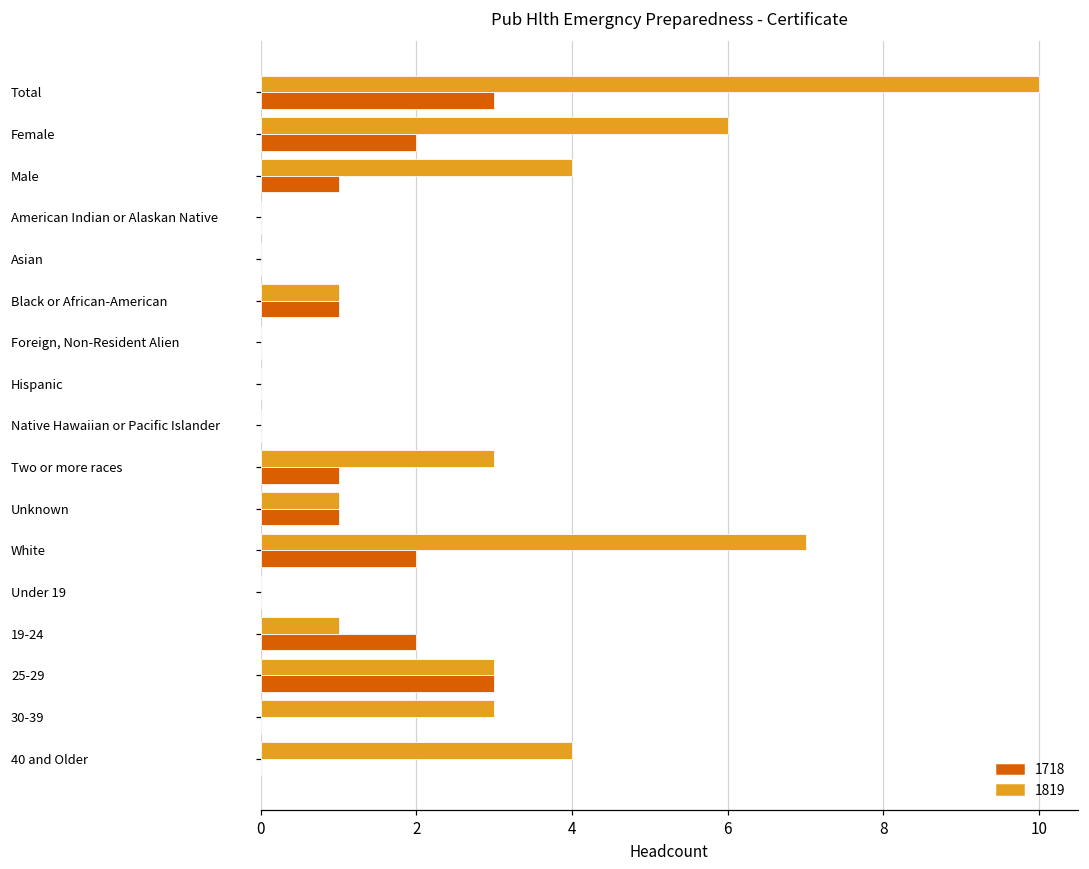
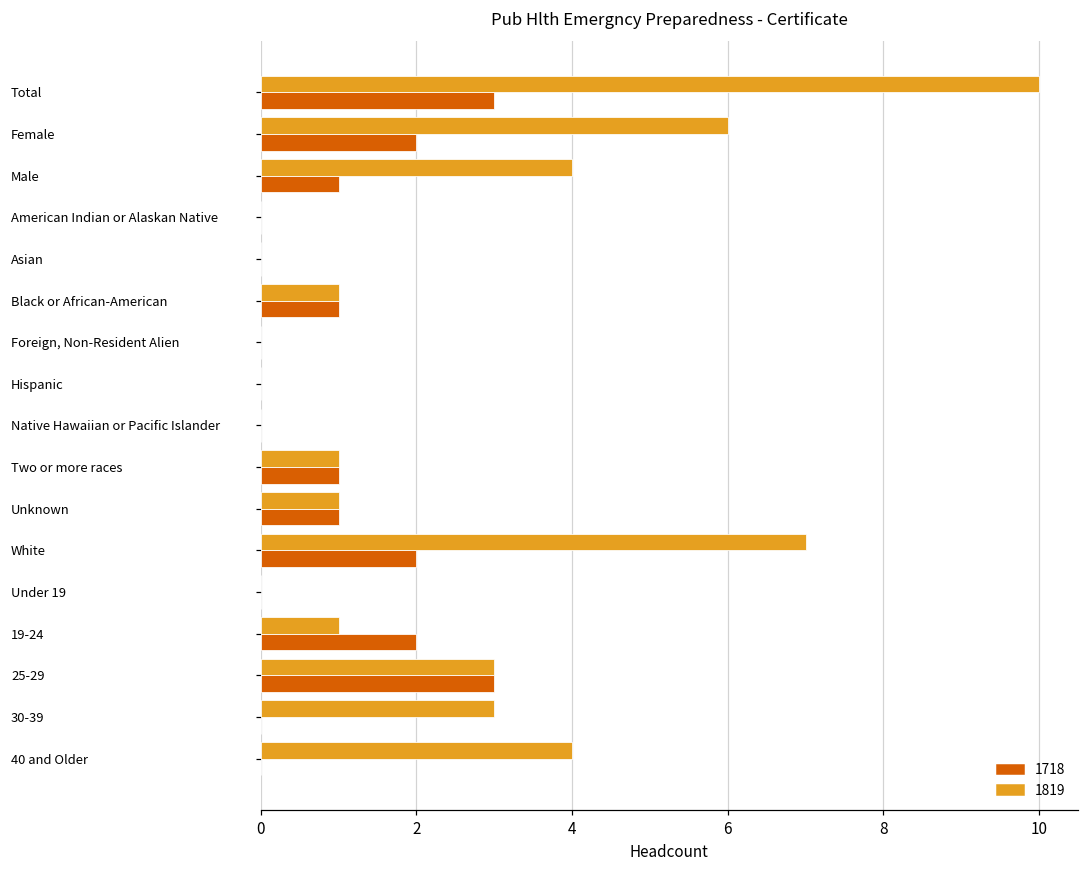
1819, Two or more races: 3 -> 1
